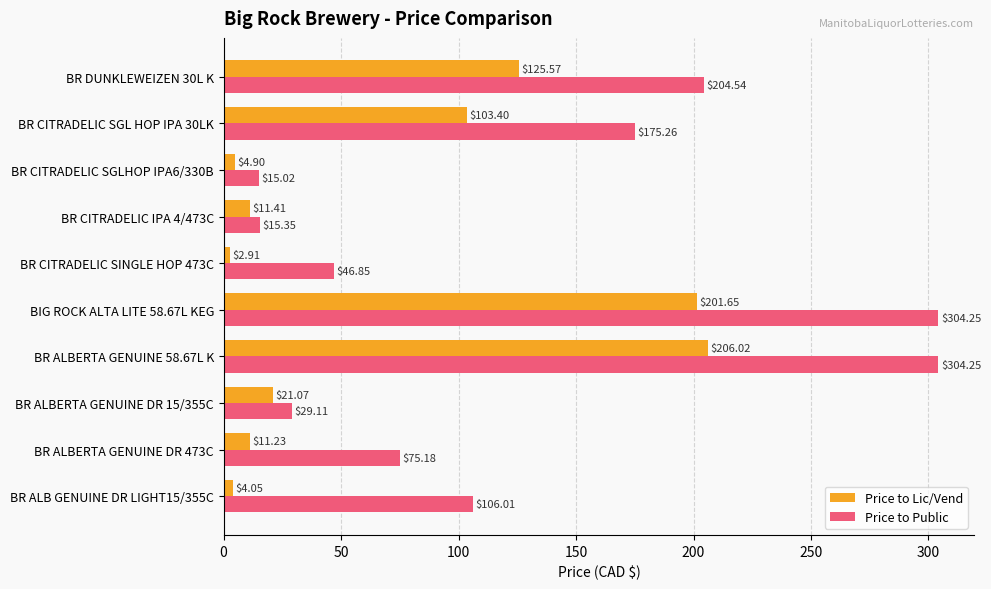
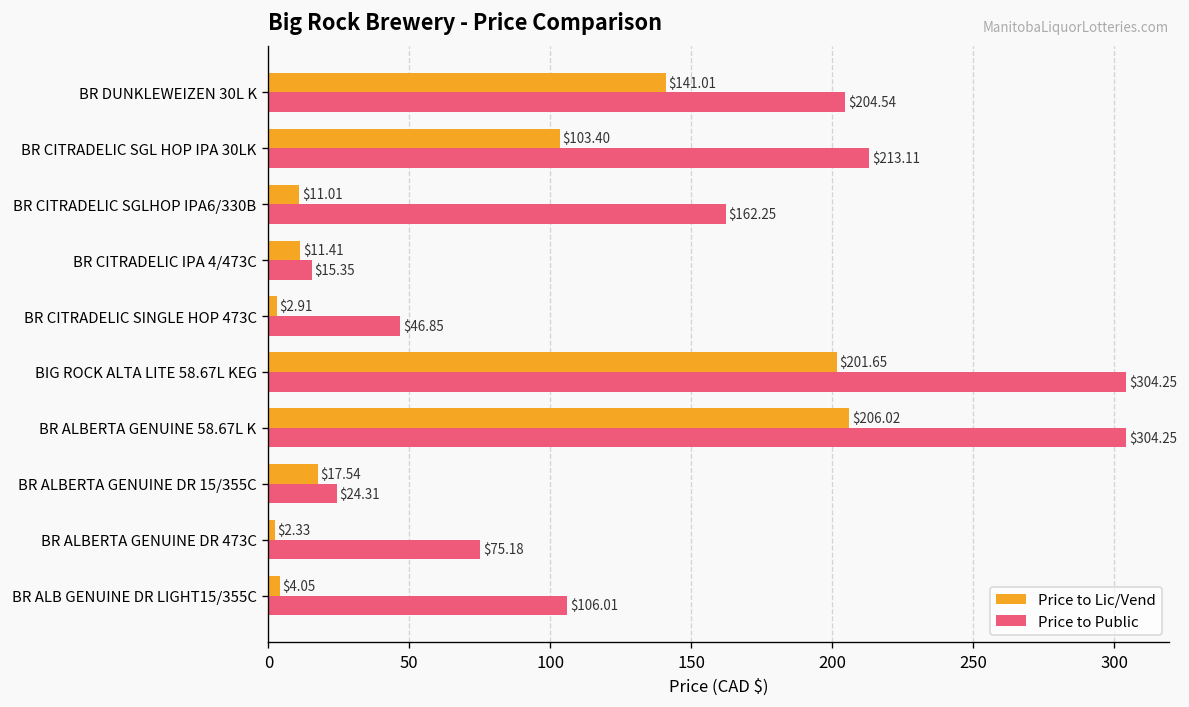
Price to Lic/Vend, BR DUNKLEWEIZEN 30L K: $125.57 -> $141.01
Price to Public, BR CITRADELIC SGL HOP IPA 30LK: $175.26 -> $213.11
Price to Lic/Vend, BR CITRADELIC SGLHOP IPA6/330B: $4.90 -> $11.01
Price to Public, BR CITRADELIC SGLHOP IPA6/330B: $15.02 -> $162.25
Price to Lic/Vend, BR ALBERTA GENUINE DR 15/355C: $21.07 -> $17.54
Price to Public, BR ALBERTA GENUINE DR 15/355C: $29.11 -> $24.31
Price to Lic/Vend, BR ALBERTA GENUINE DR 473C: $11.23 -> $2.33
